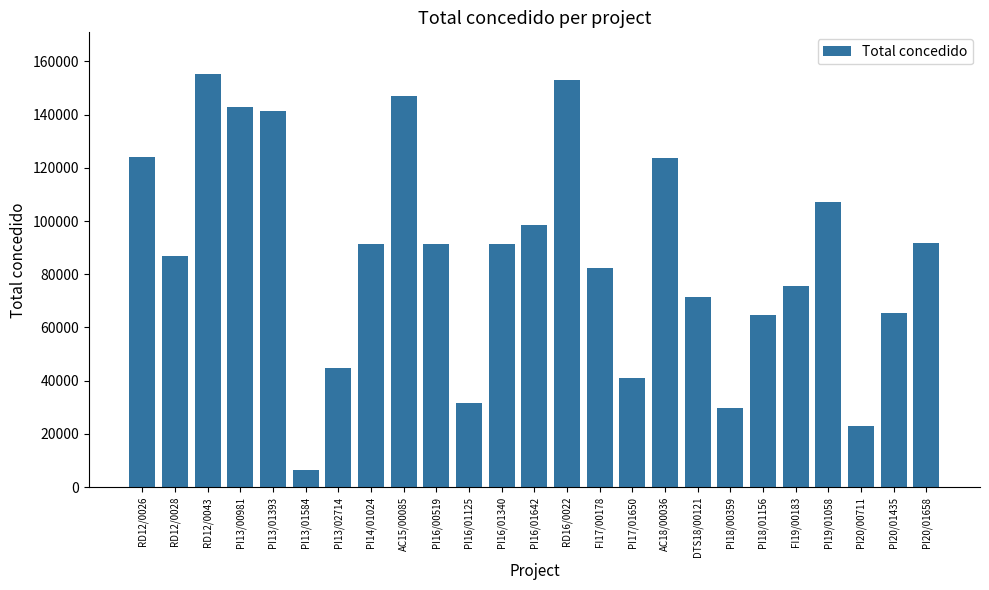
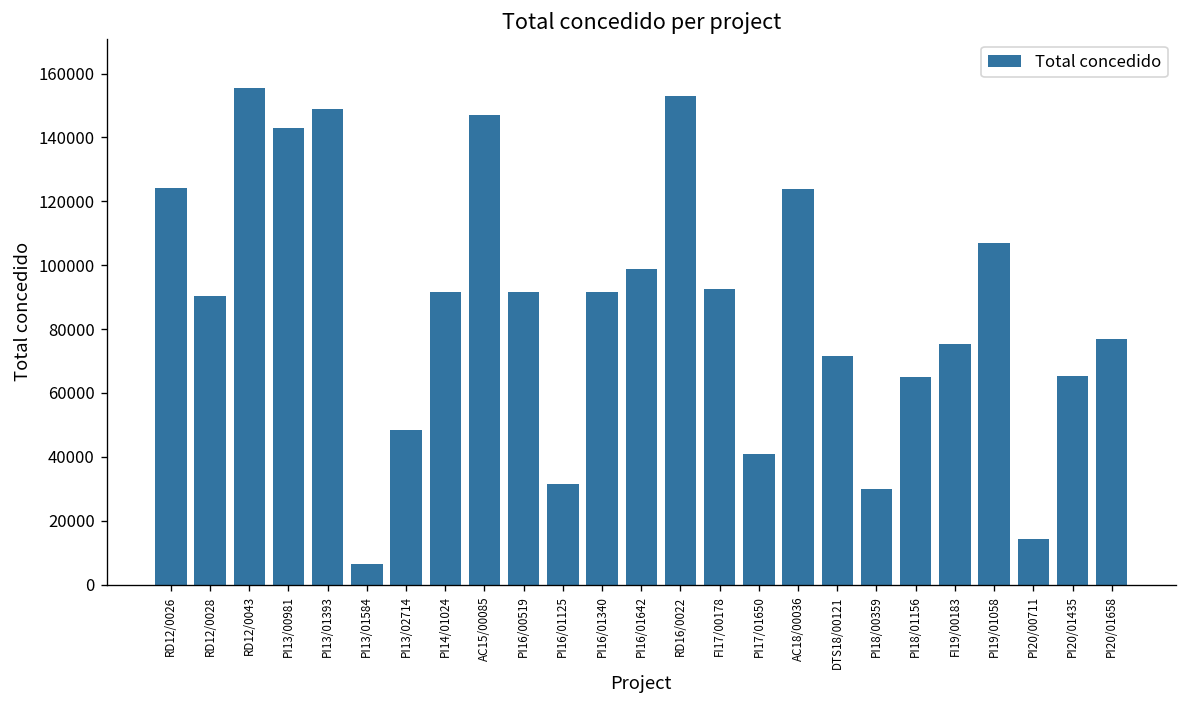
RD12/0028: 87000 -> 90000
PI13/01393: 142000 -> 149000
PI13/02714: 45000 -> 49000
FI17/00178: 82000 -> 93000
PI20/00711: 23000 -> 14000
PI20/01658: 92000 -> 77000
